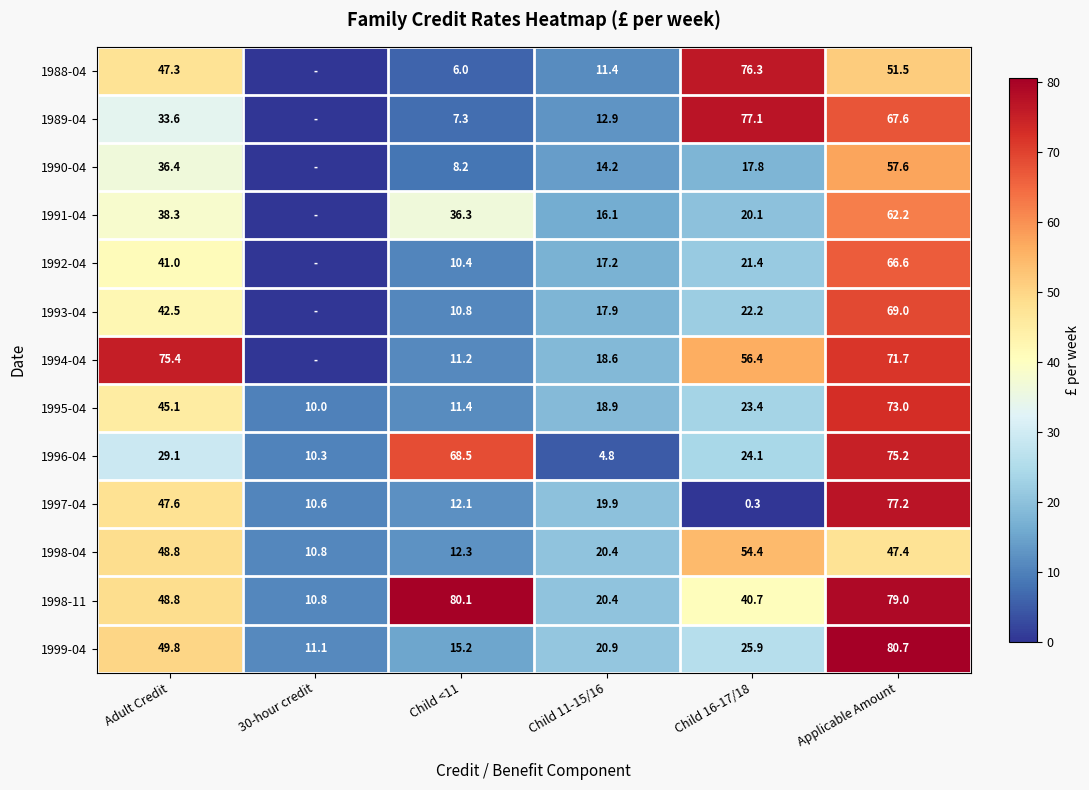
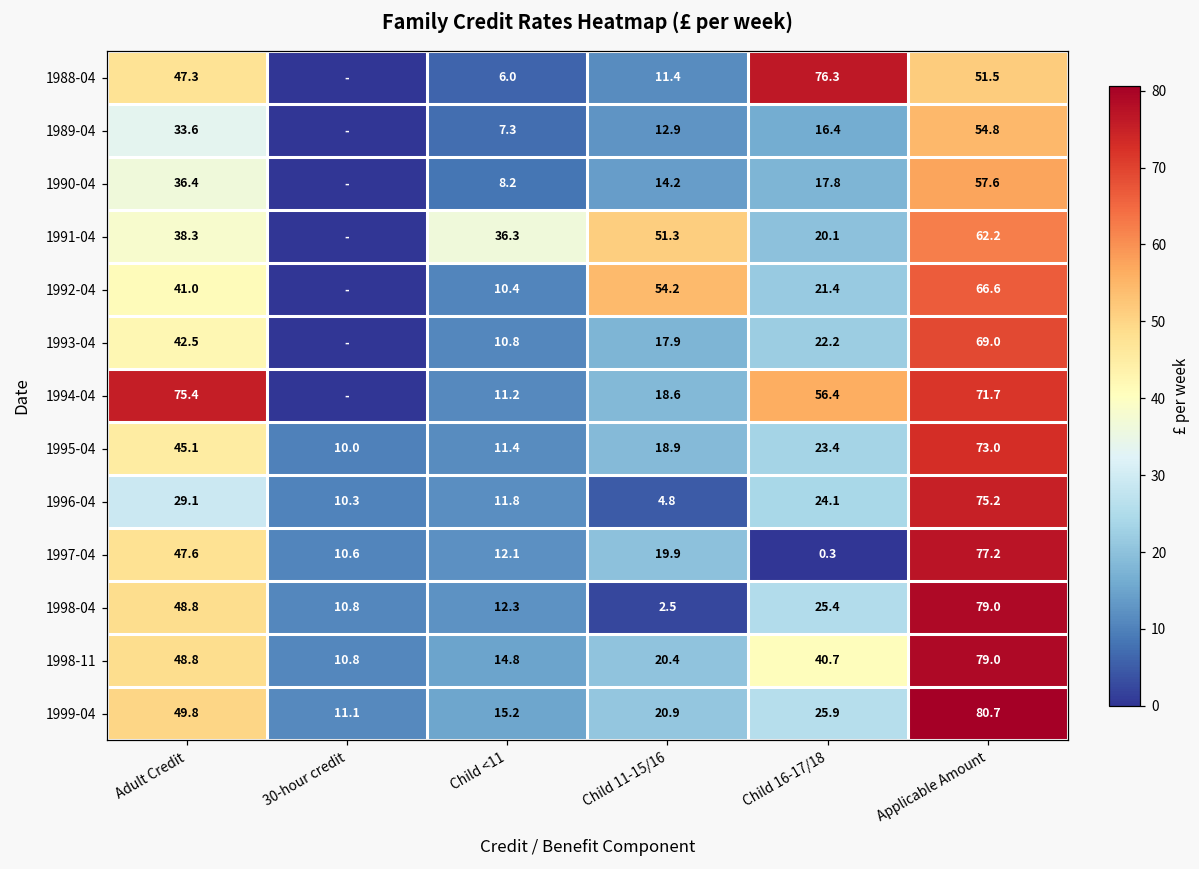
1989-04, Child 16-17/18: 77.1 -> 16.4
1989-04, Applicable Amount: 67.6 -> 54.8
1991-04, Child 11-15/16: 16.1 -> 51.3
1992-04, Child 11-15/16: 17.2 -> 54.2
1996-04, Child <11: 68.5 -> 11.8
1998-04, Child 11-15/16: 20.4 -> 2.5
1998-04, Child 16-17/18: 54.4 -> 25.4
1998-04, Applicable Amount: 47.4 -> 79.0
1998-11, Child <11: 80.1 -> 14.8
